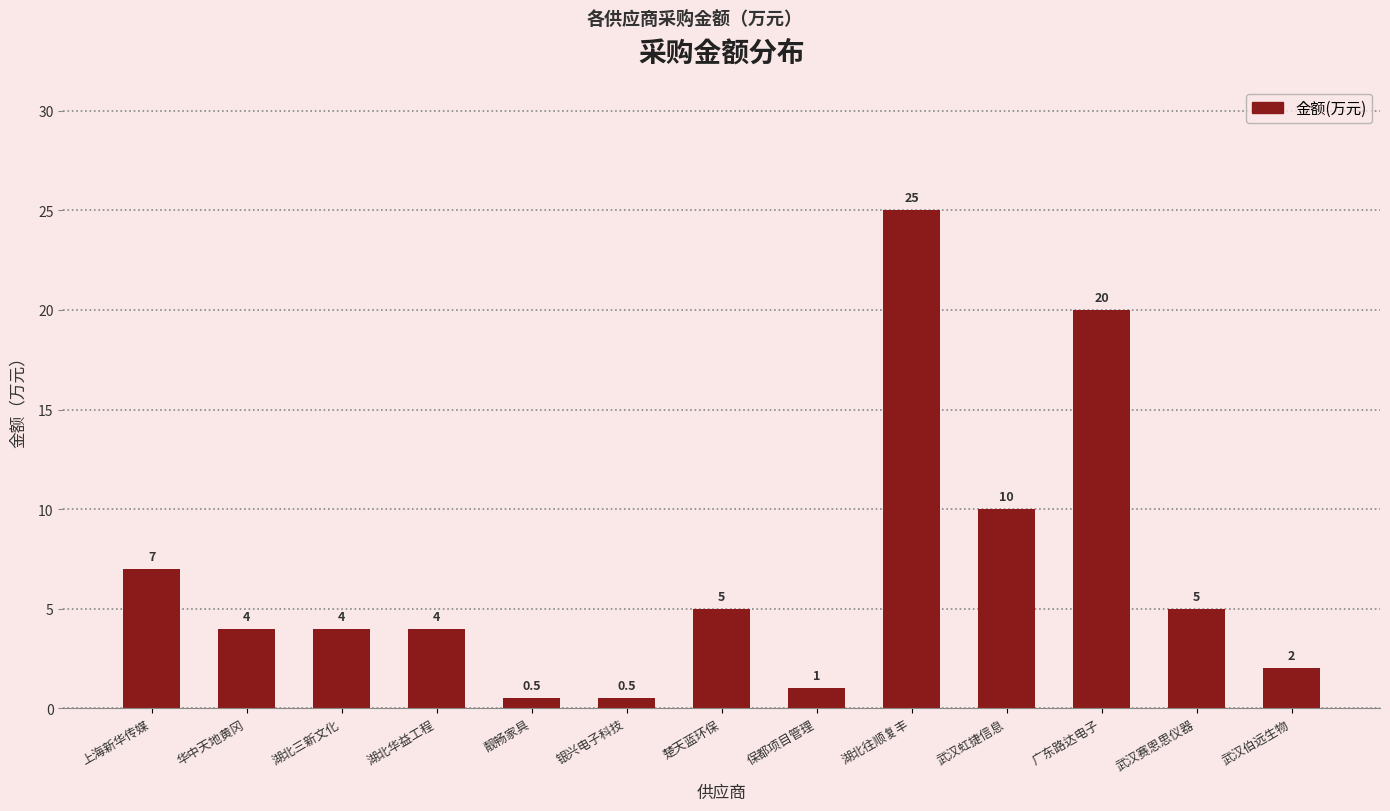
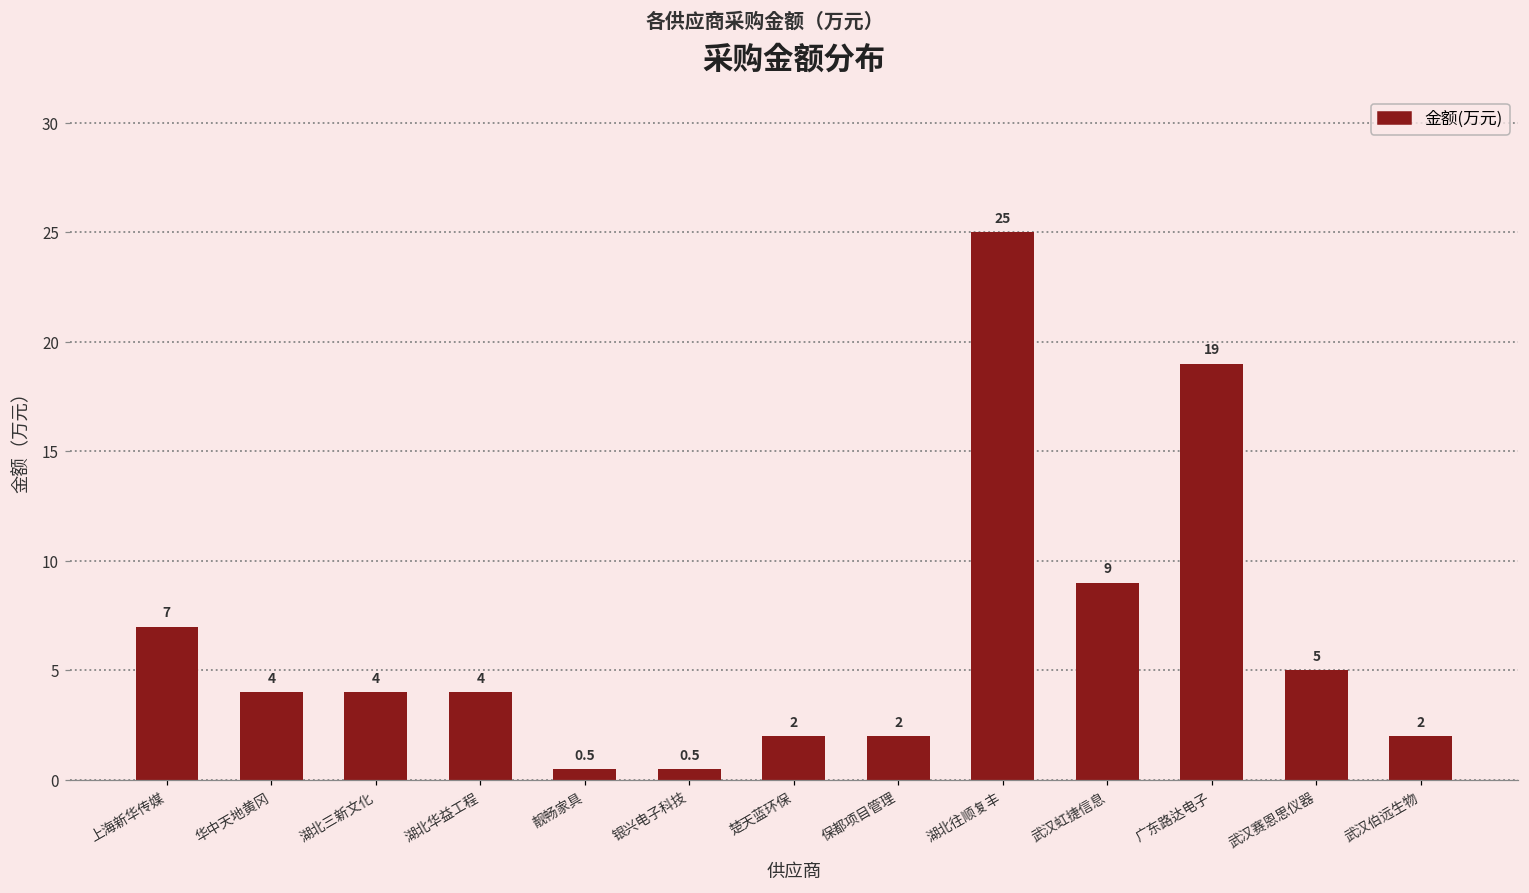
楚天蓝环保: 5 -> 2
保都项目管理: 1 -> 2
武汉虹捷信息: 10 -> 9
广东路达电子: 20 -> 19
